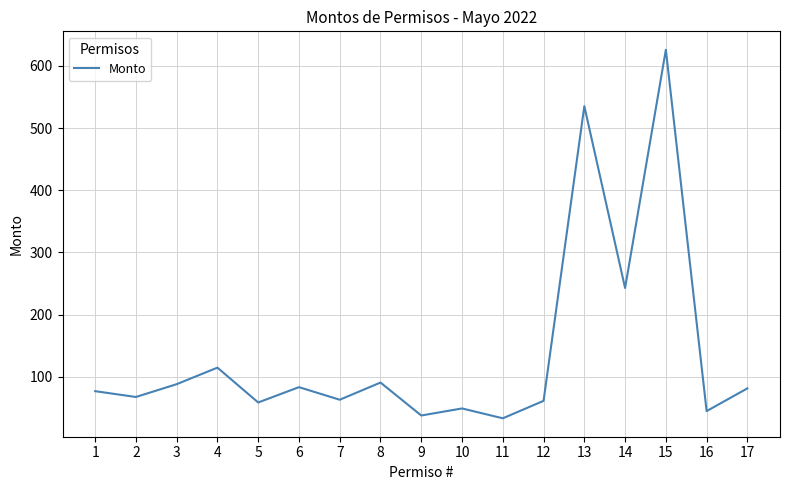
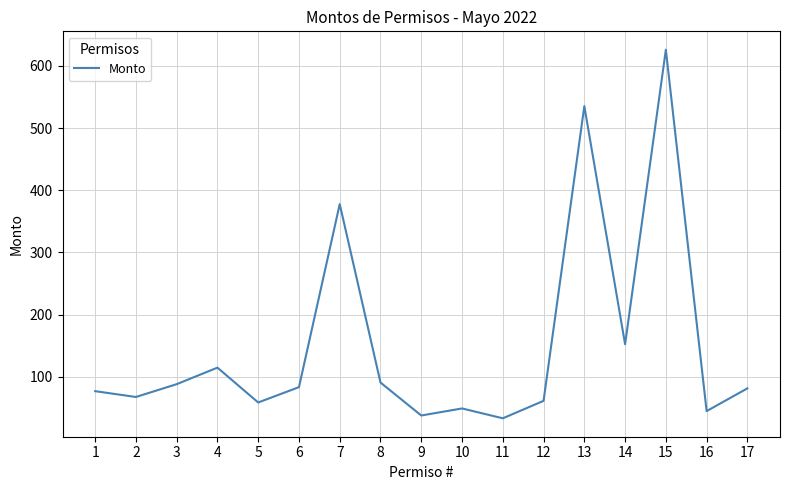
7: 60 -> 380
14: 240 -> 150
